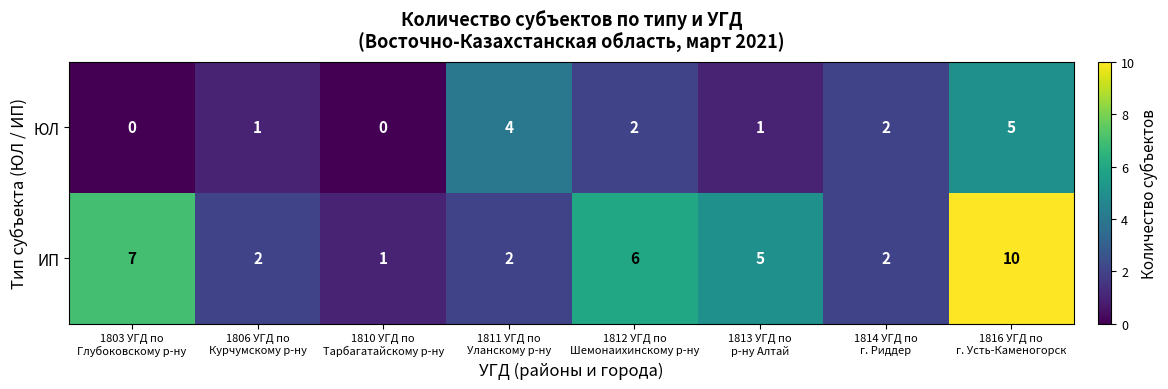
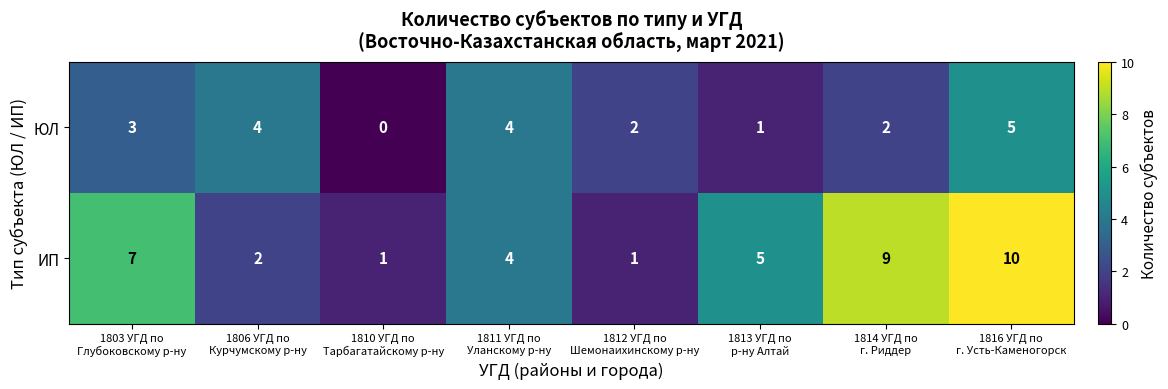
ЮЛ, 1803 УГД по Глубоковскому р-ну: 0 -> 3
ЮЛ, 1806 УГД по Курчумскому р-ну: 1 -> 4
ИП, 1811 УГД по Уланскому р-ну: 2 -> 4
ИП, 1812 УГД по Шемонаихинскому р-ну: 6 -> 1
ИП, 1814 УГД по г. Риддер: 2 -> 9
